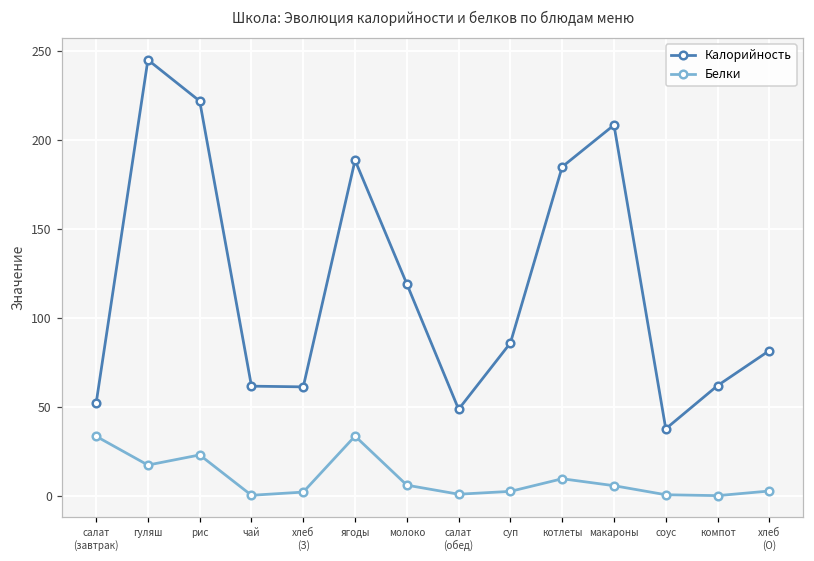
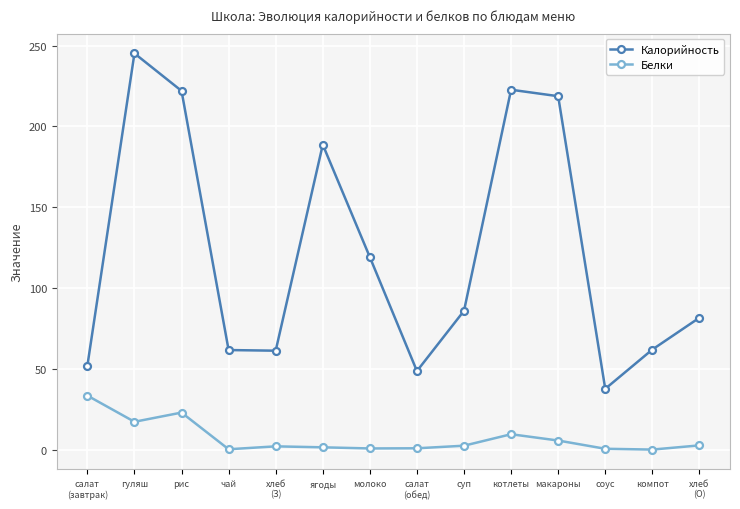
Белки, ягоды: 34 -> 1
Белки, молоко: 6 -> 1
Калорийность, котлеты: 185 -> 223
Калорийность, макароны: 209 -> 219
